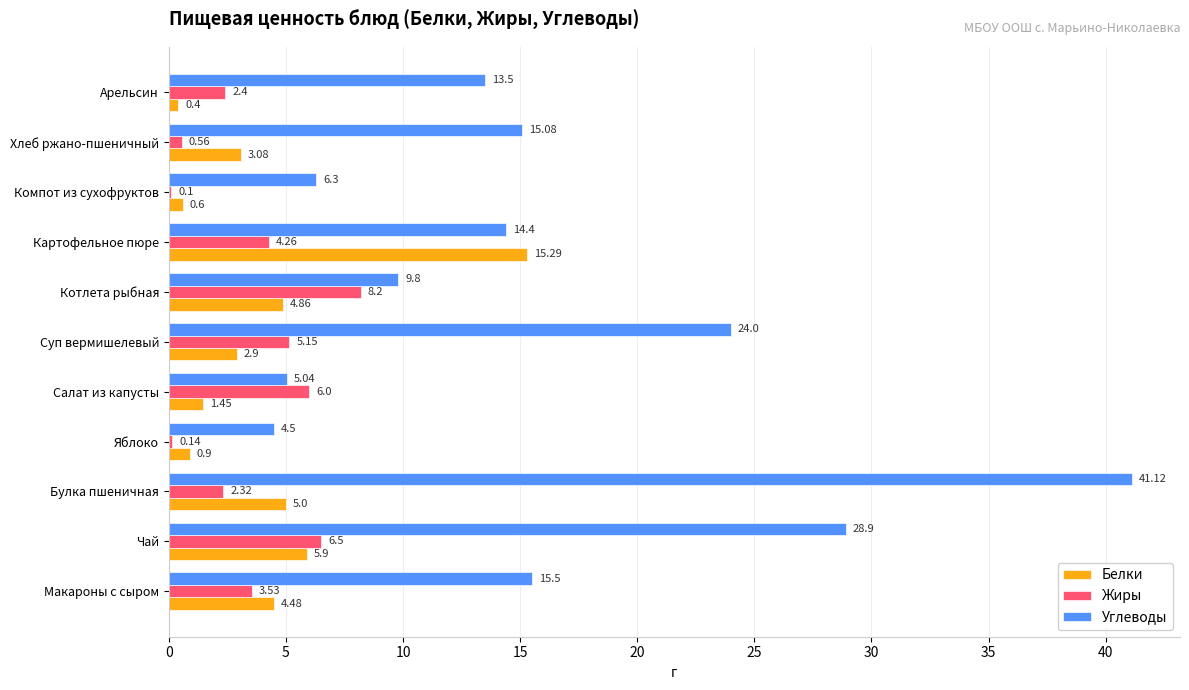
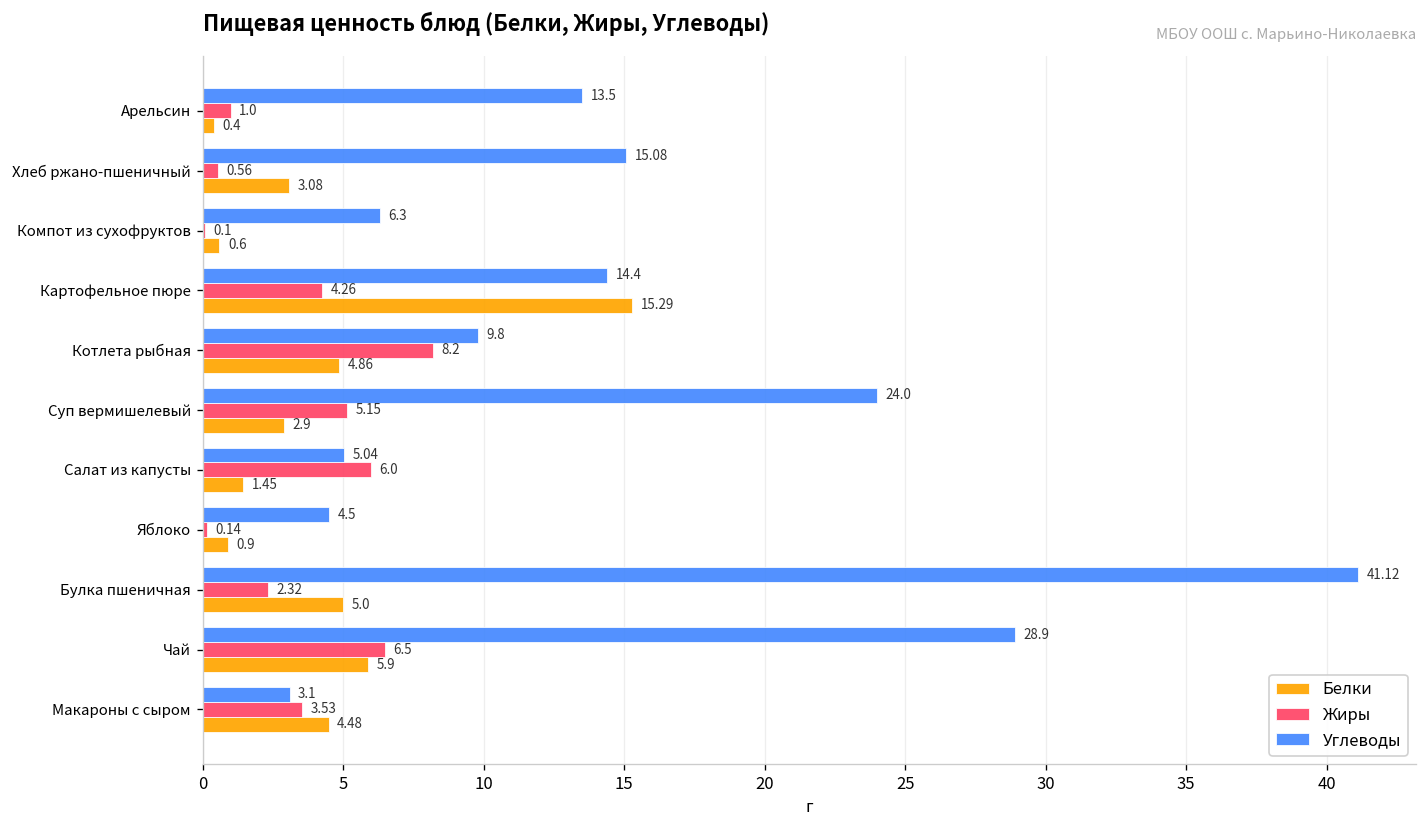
Жиры, Арельсин: 2.4 -> 1.0
Углеводы, Макароны с сыром: 15.5 -> 3.1
